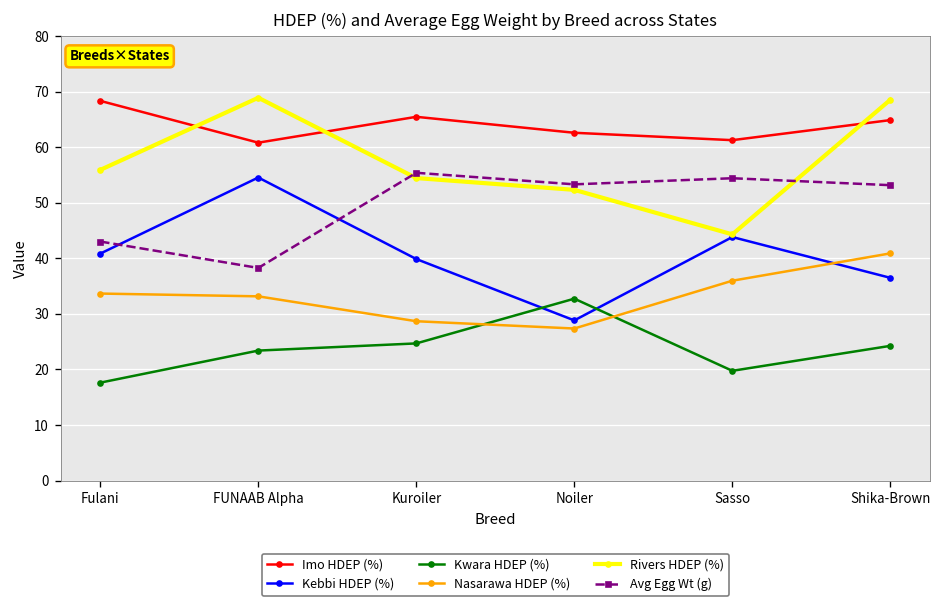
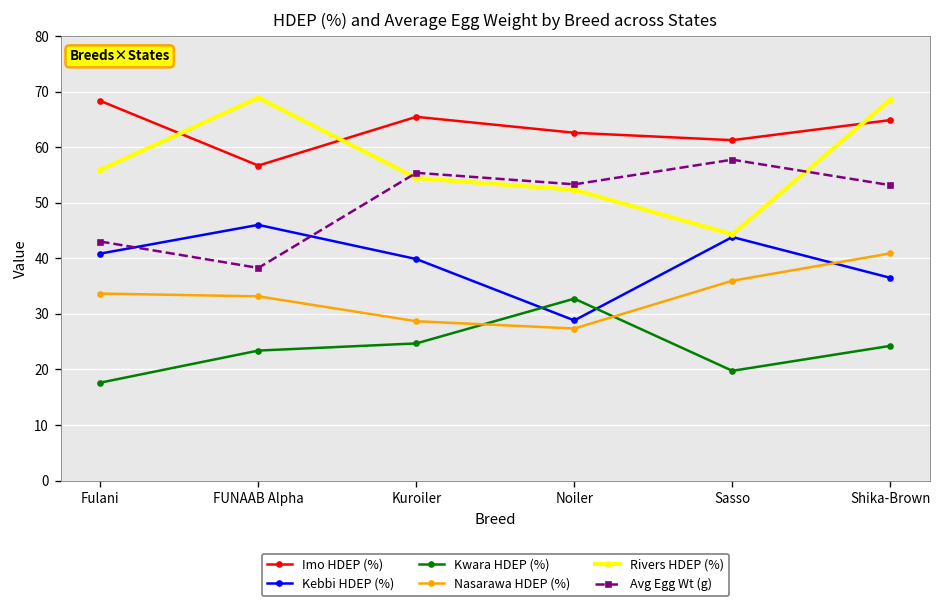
Imo HDEP (%), FUNAAB Alpha: 61 -> 57
Kebbi HDEP (%), FUNAAB Alpha: 55 -> 46
Avg Egg Wt (g), Sasso: 54 -> 58
